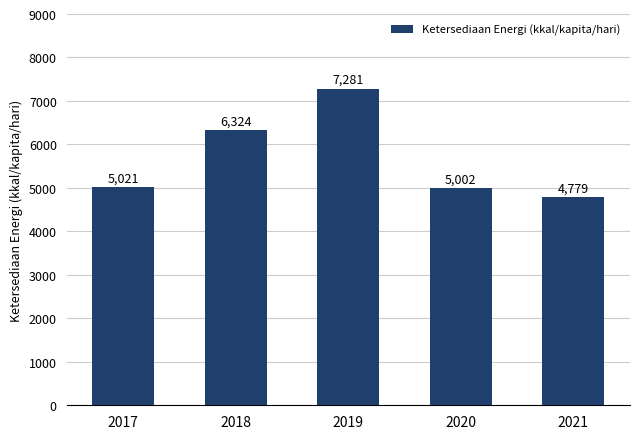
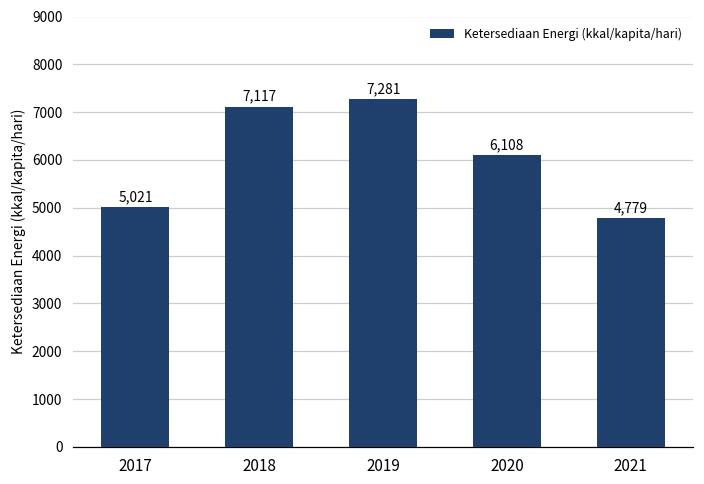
2018: 6,324 -> 7,117
2020: 5,002 -> 6,108
